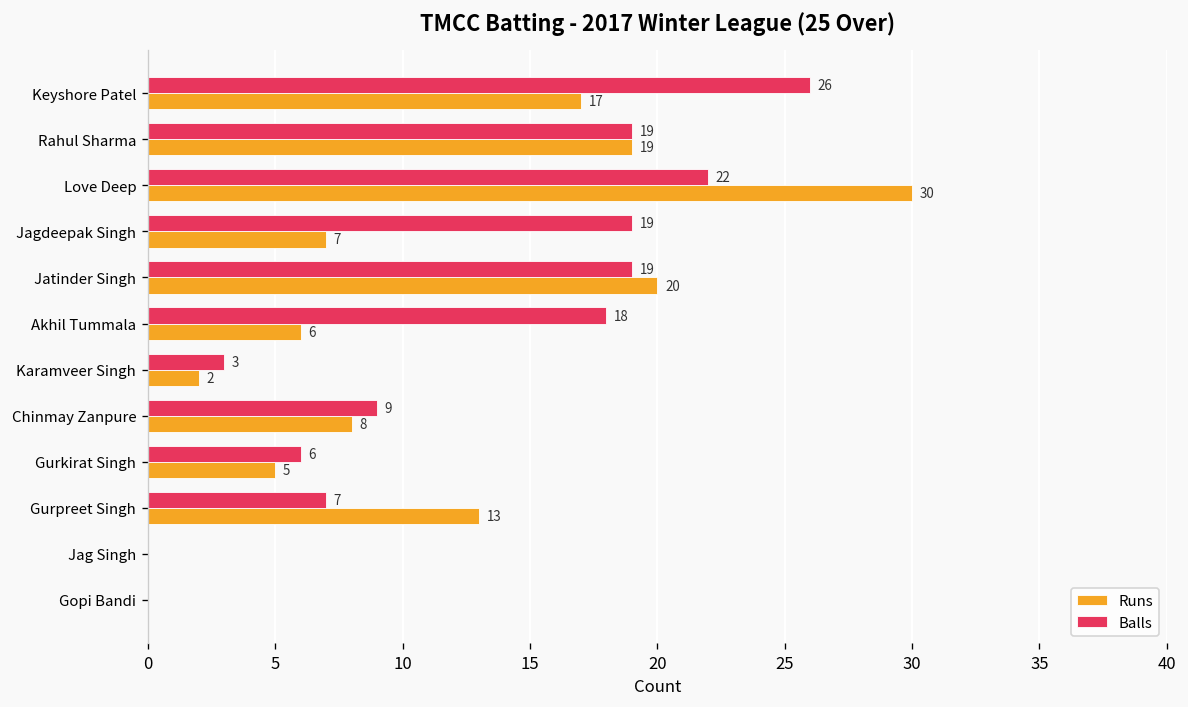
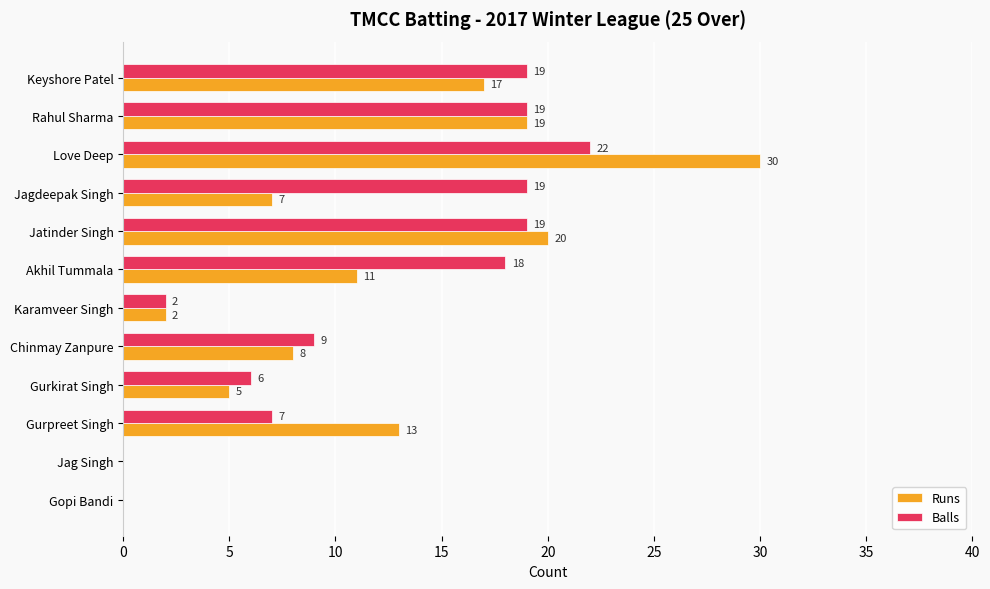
Balls, Keyshore Patel: 26 -> 19
Runs, Akhil Tummala: 6 -> 11
Balls, Karamveer Singh: 3 -> 2
